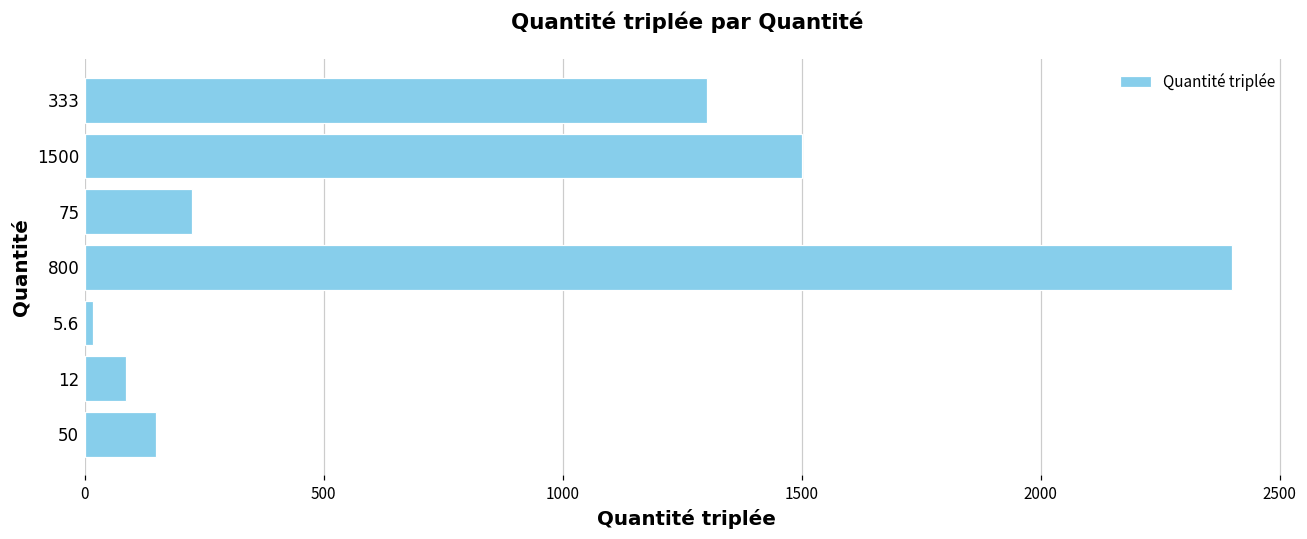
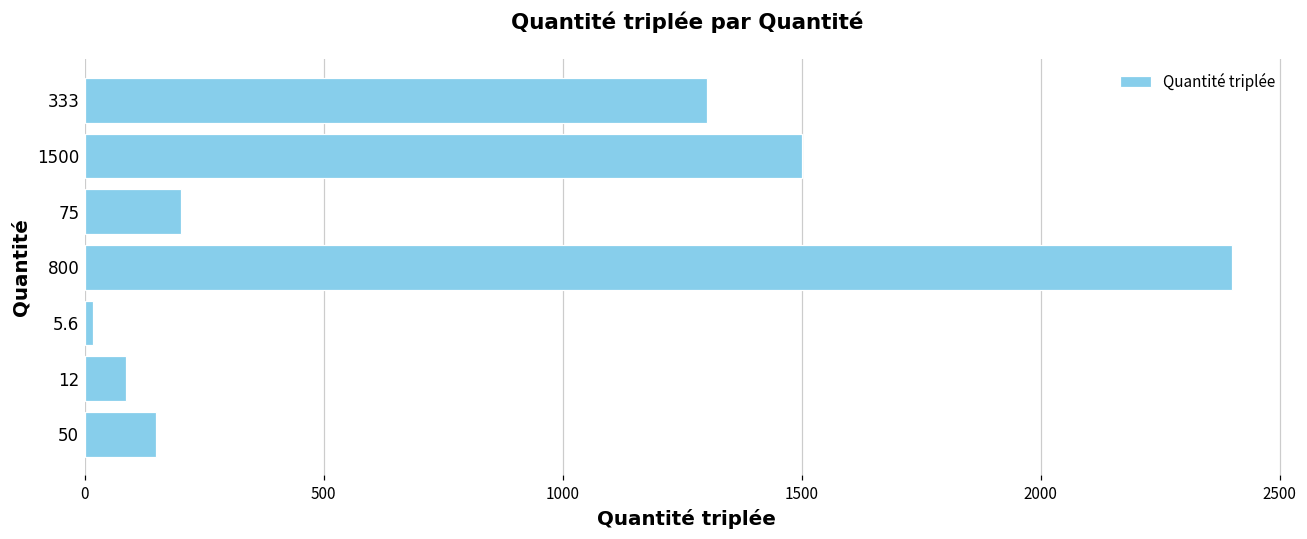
75: 230 -> 200
